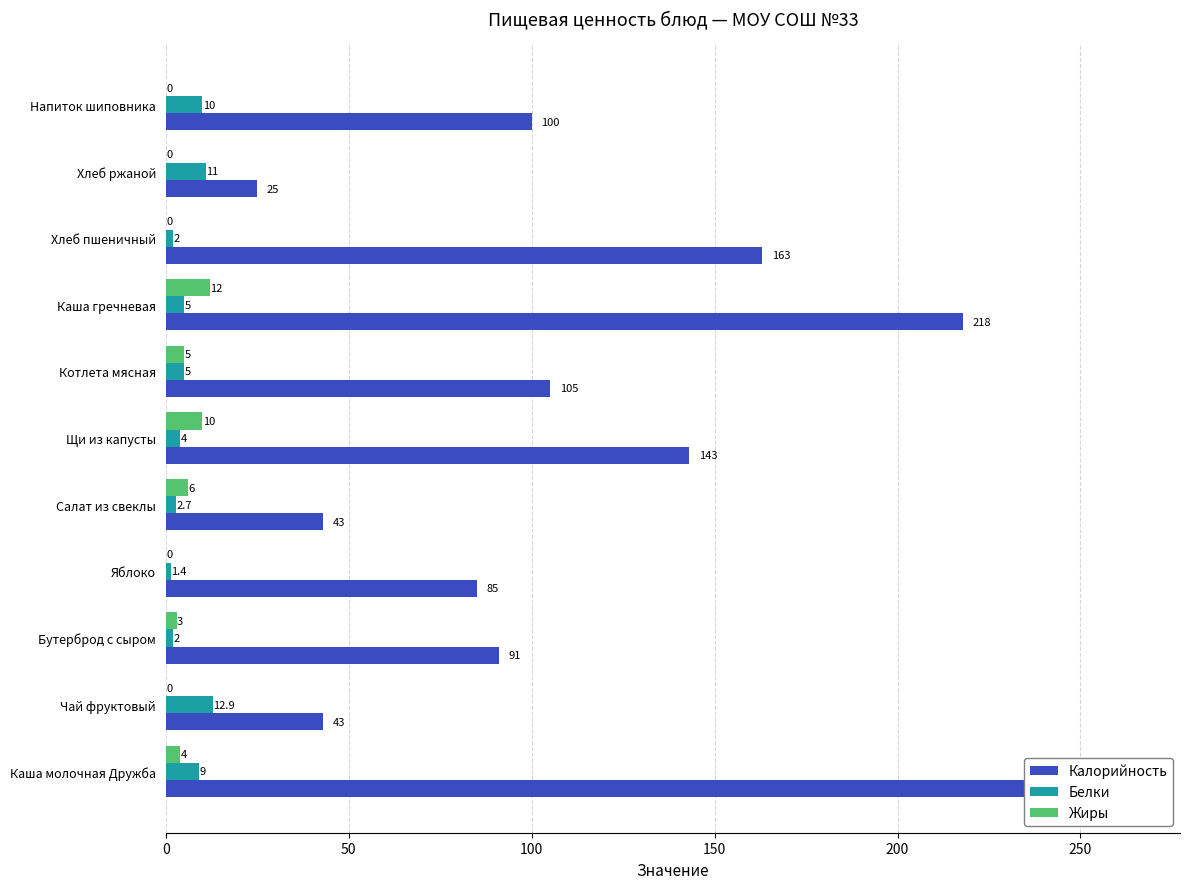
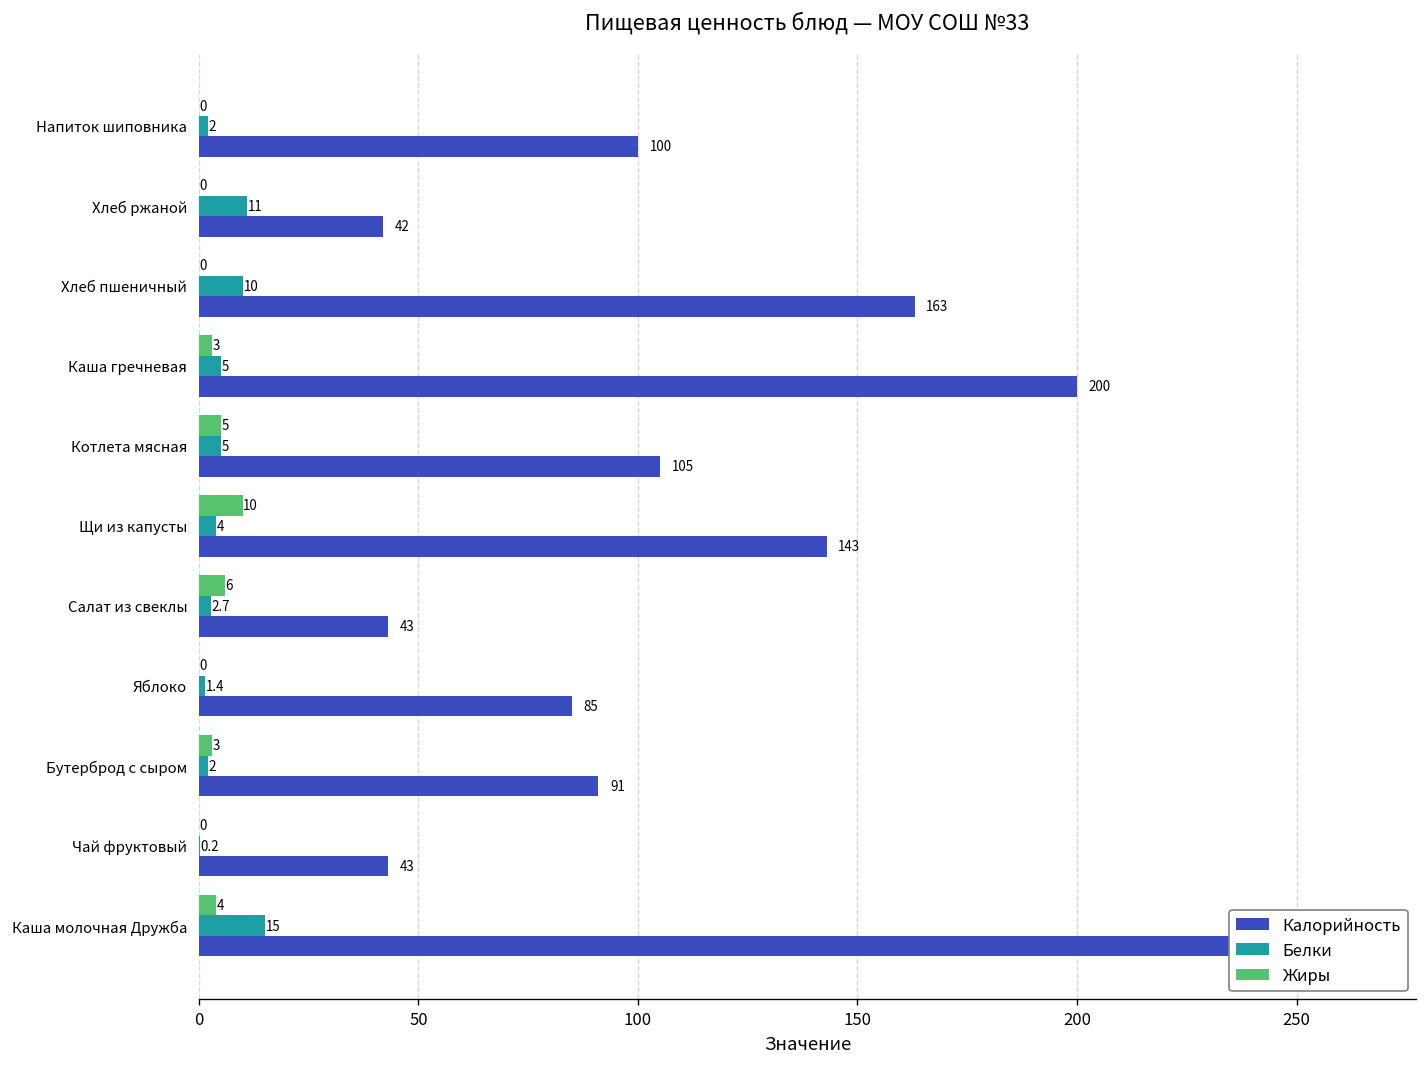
Белки, Напиток шиповника: 10 -> 2
Калорийность, Хлеб ржаной: 25 -> 42
Белки, Хлеб пшеничный: 2 -> 10
Жиры, Каша гречневая: 12 -> 3
Калорийность, Каша гречневая: 218 -> 200
Белки, Чай фруктовый: 12.9 -> 0.2
Белки, Каша молочная Дружба: 9 -> 15
